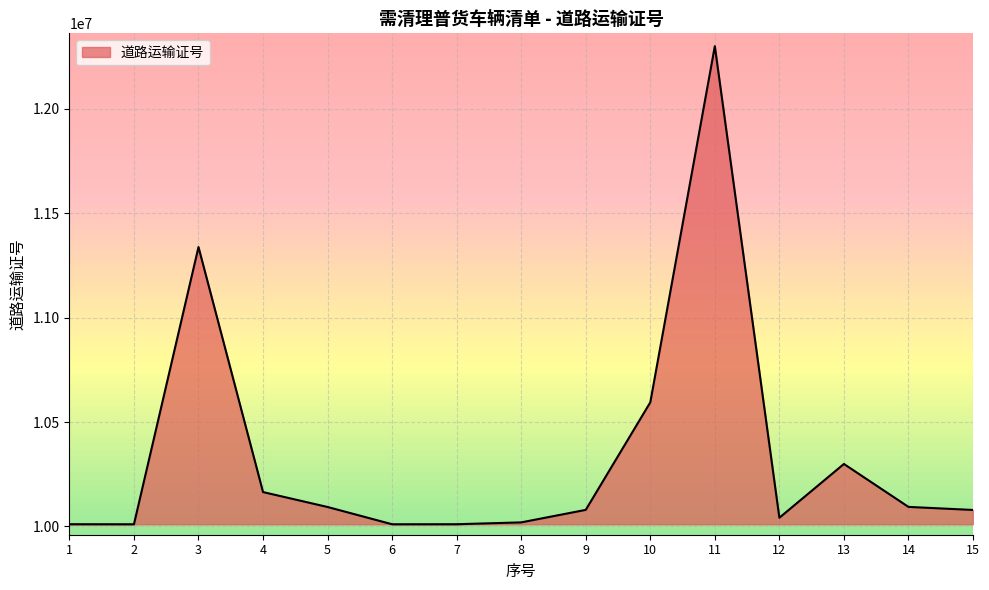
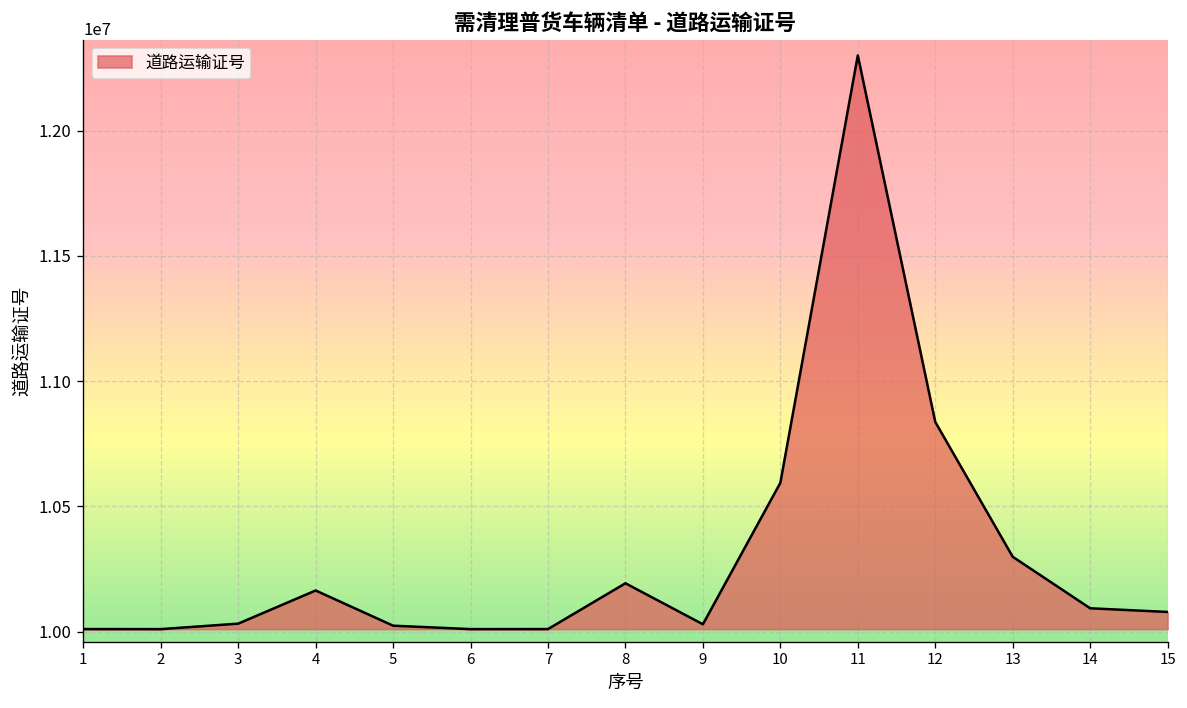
3: 11340000 -> 10030000
5: 10090000 -> 10020000
8: 10020000 -> 10190000
9: 10080000 -> 10030000
12: 10040000 -> 10840000
